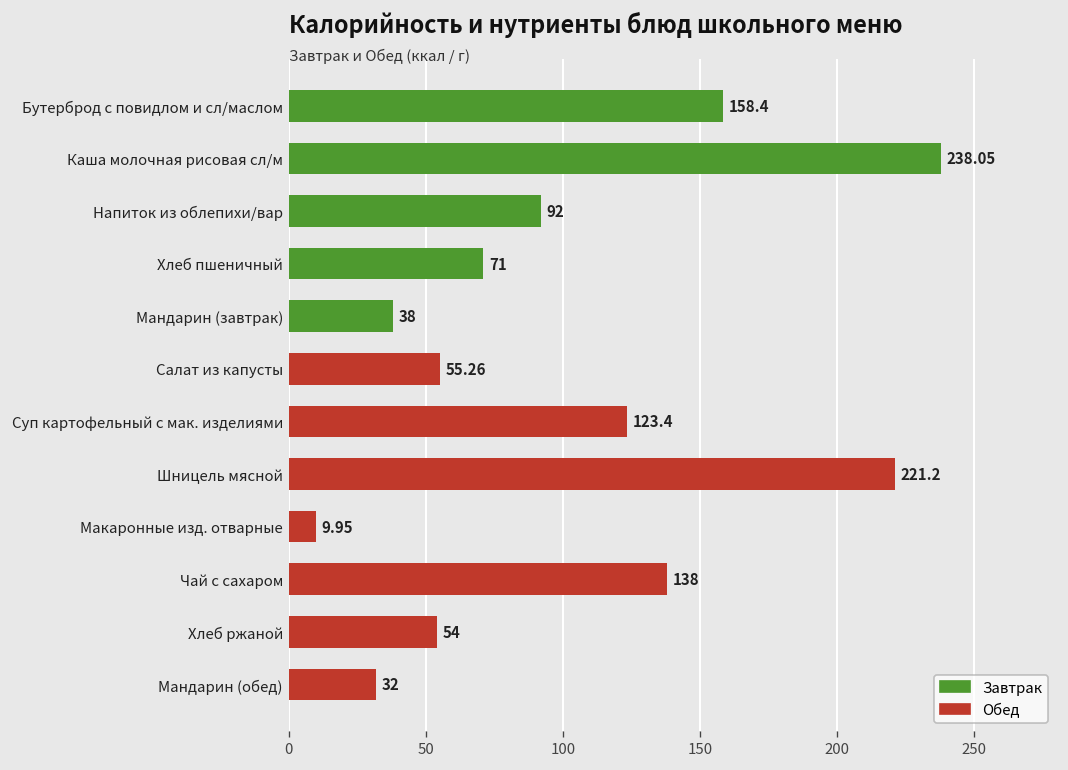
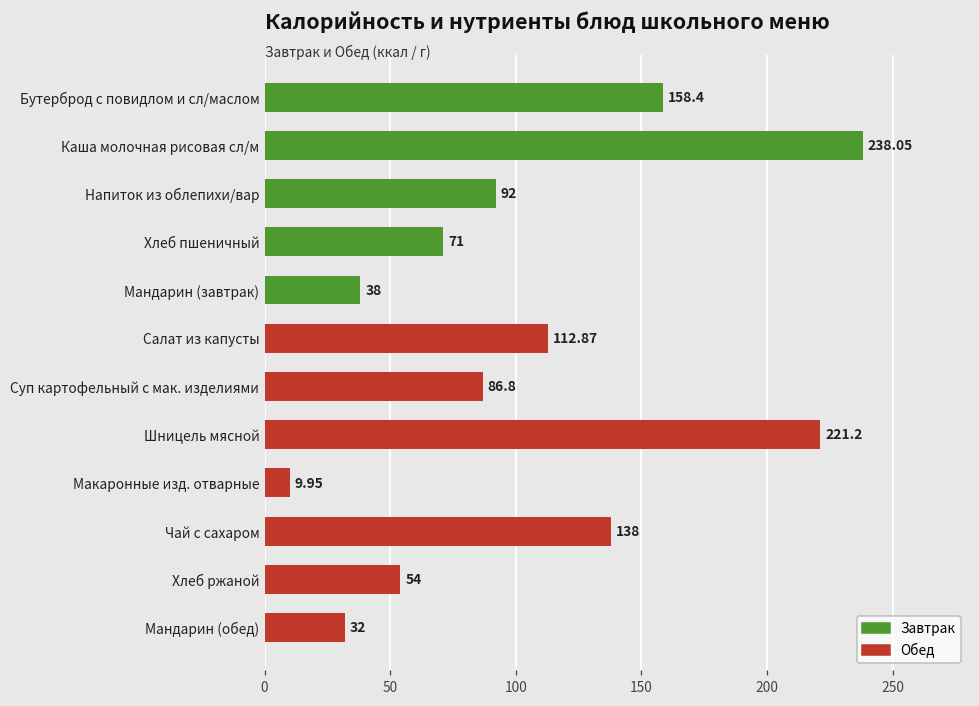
Салат из капусты: 55.26 -> 112.87
Суп картофельный с мак. изделиями: 123.4 -> 86.8
